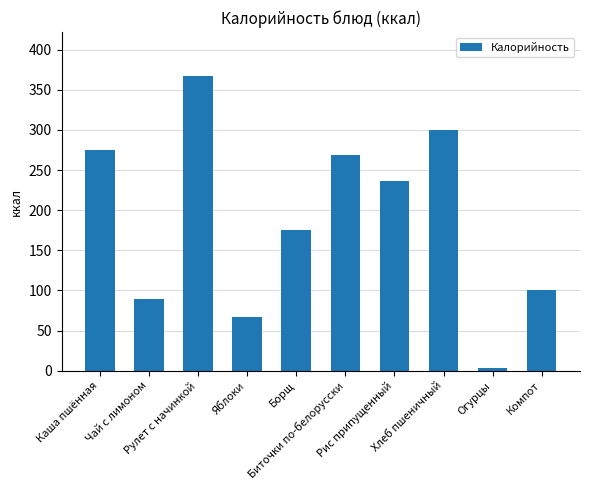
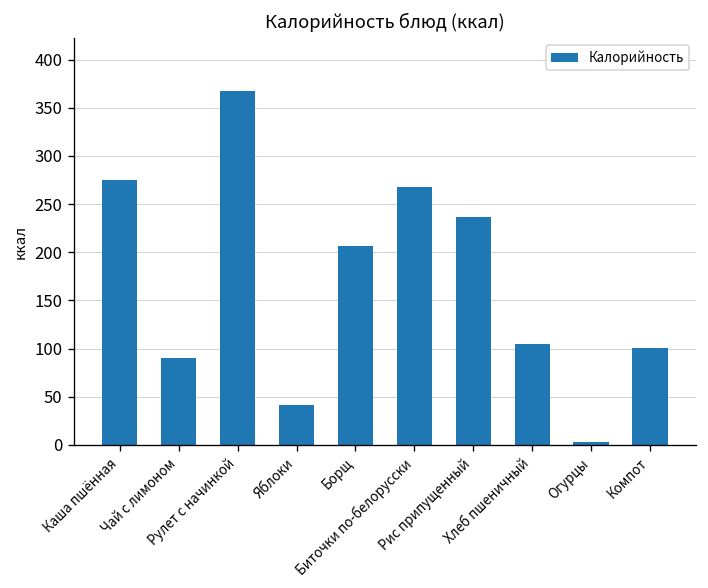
Яблоки: 70 -> 40
Борщ: 180 -> 210
Хлеб пшеничный: 300 -> 100
